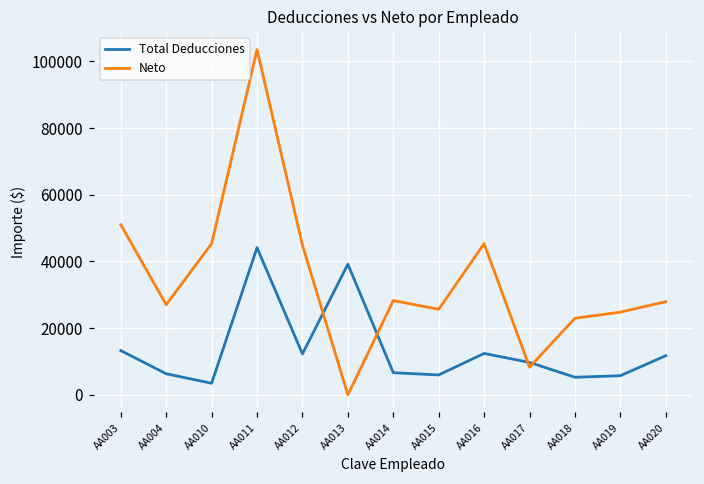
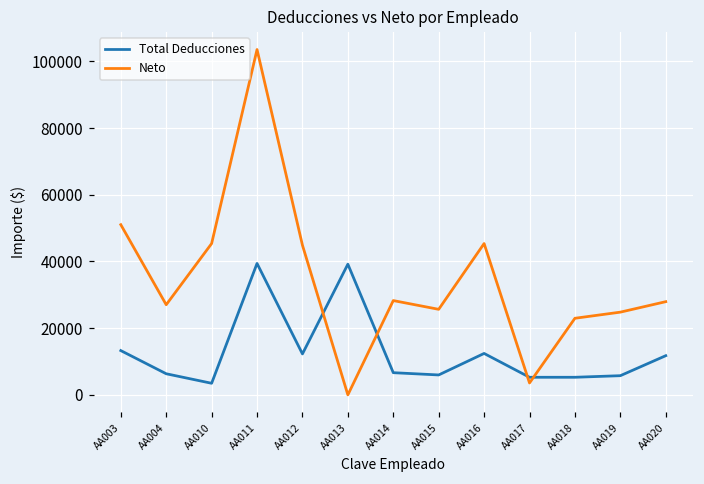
Total Deducciones, AA011: 44000 -> 39000
Total Deducciones, AA017: 10000 -> 5000
Neto, AA017: 8000 -> 4000
